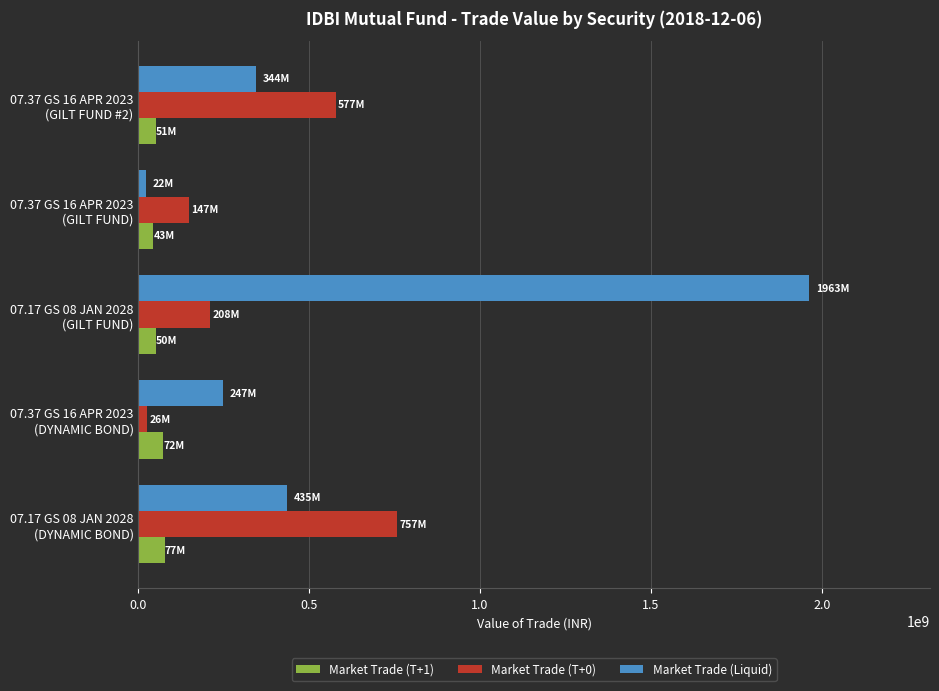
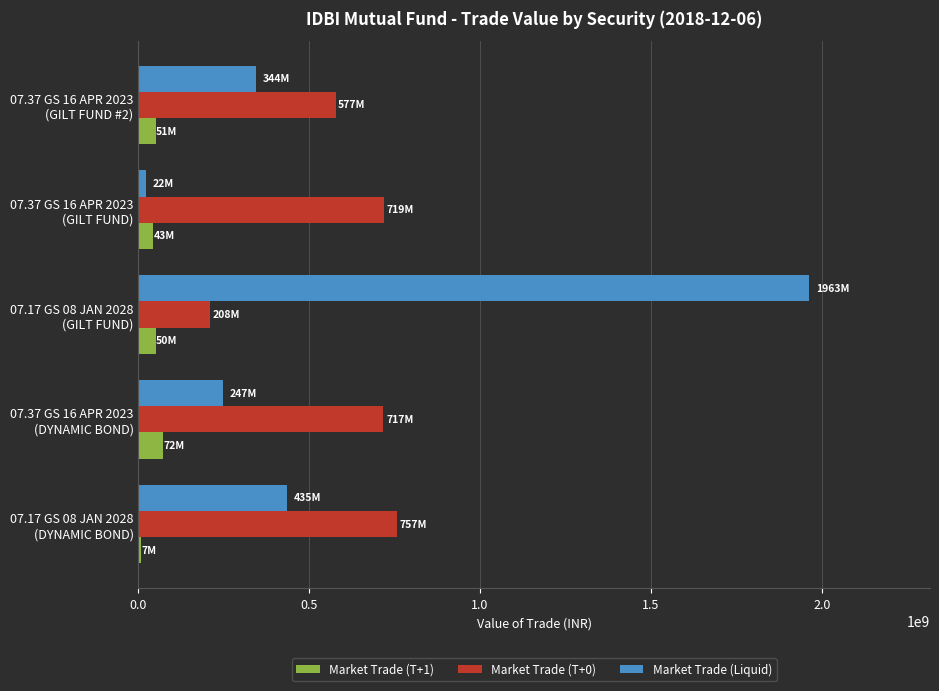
Market Trade (T+0), 07.37 GS 16 APR 2023 (GILT FUND): 147M -> 719M
Market Trade (T+0), 07.37 GS 16 APR 2023 (DYNAMIC BOND): 26M -> 717M
Market Trade (T+1), 07.17 GS 08 JAN 2028 (DYNAMIC BOND): 77M -> 7M
